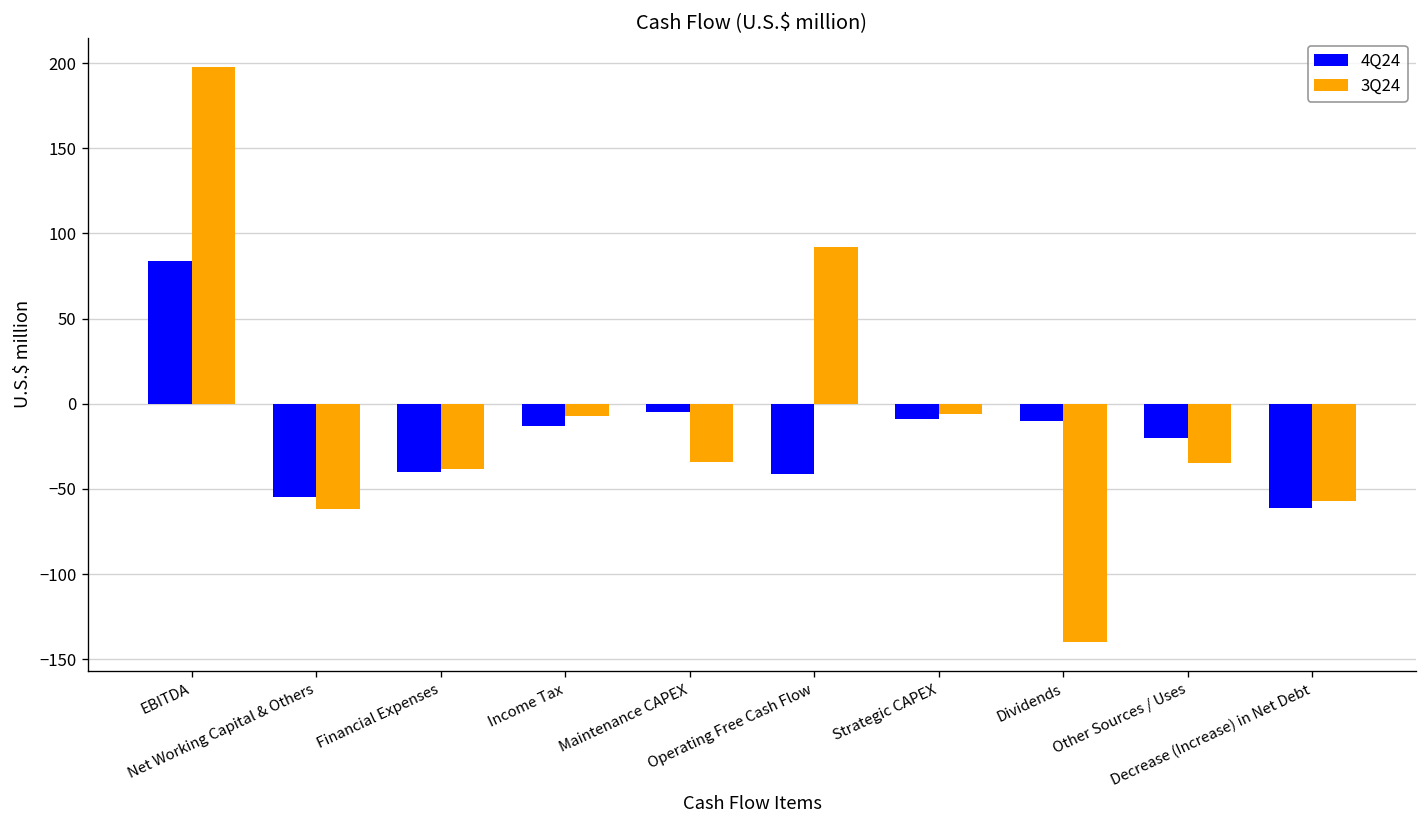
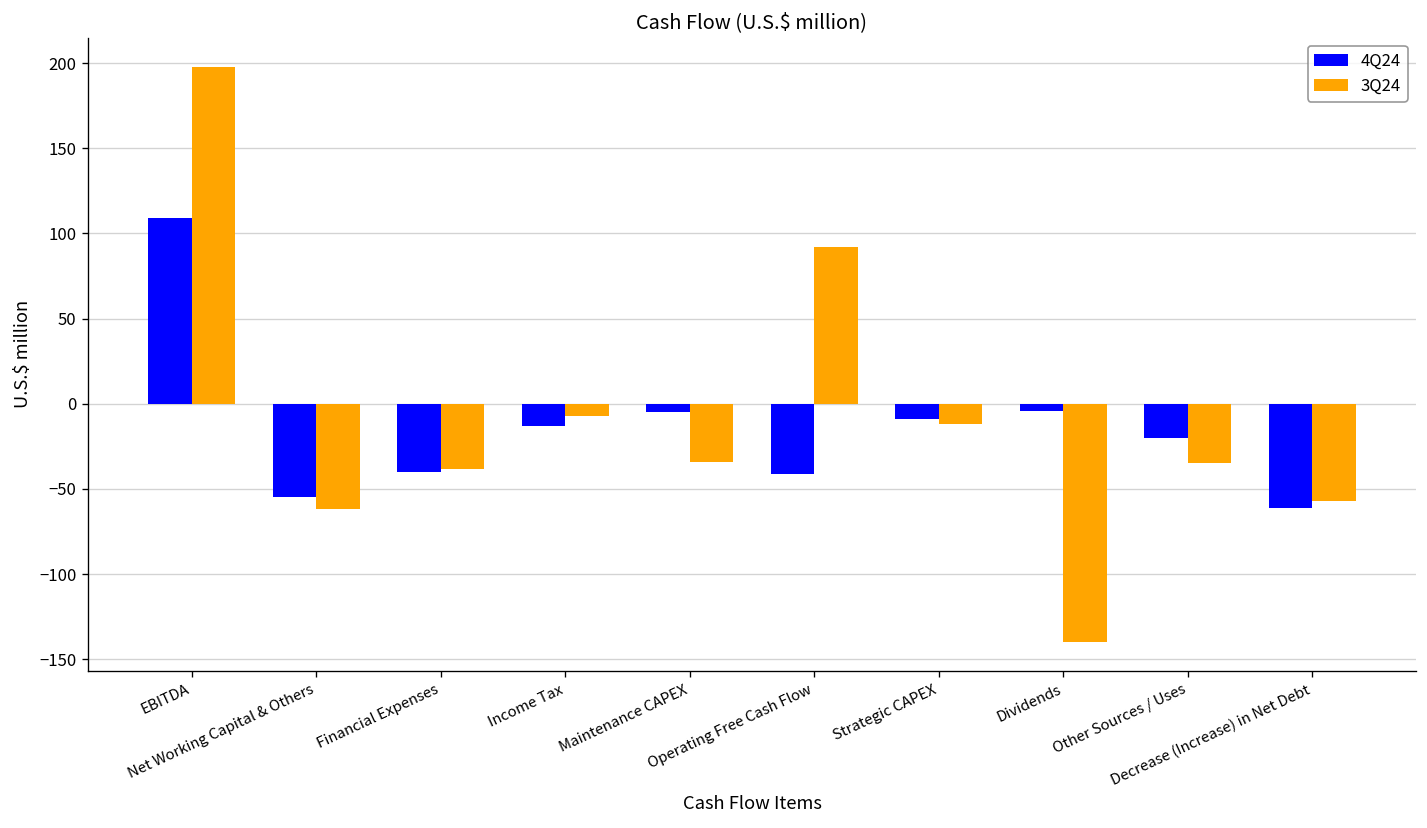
4Q24, EBITDA: 84 -> 109
3Q24, Strategic CAPEX: -6 -> -12
4Q24, Dividends: -10 -> -4
